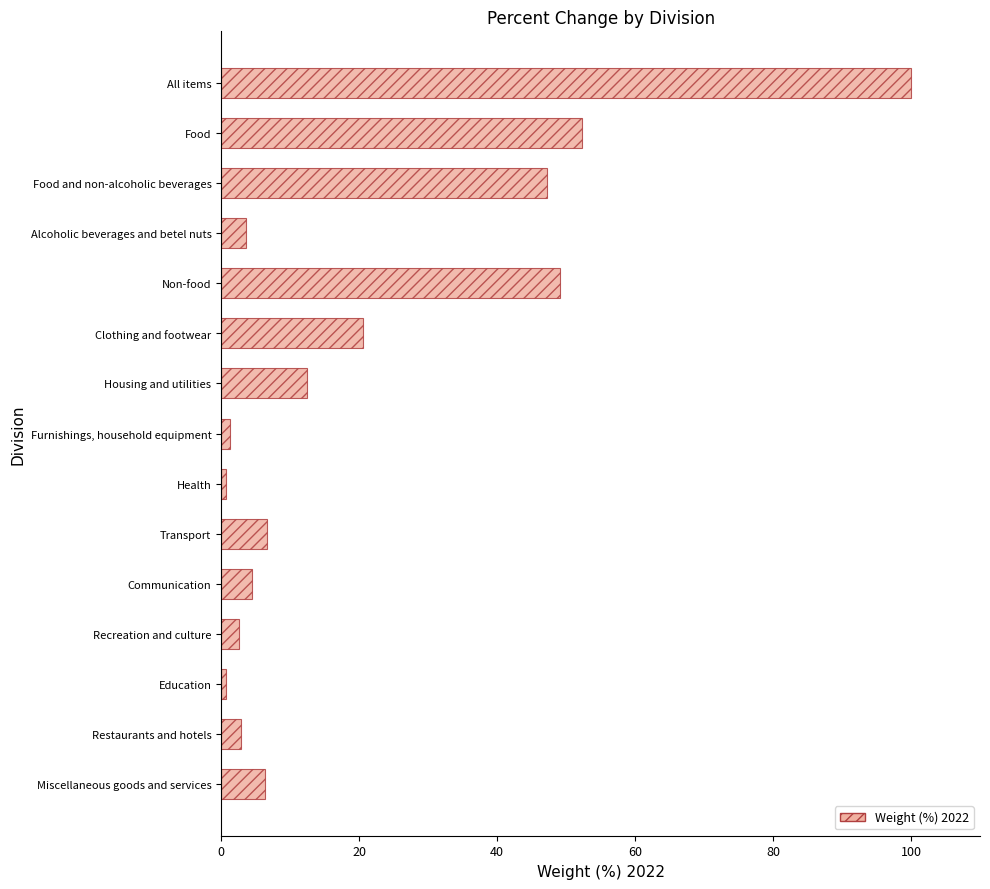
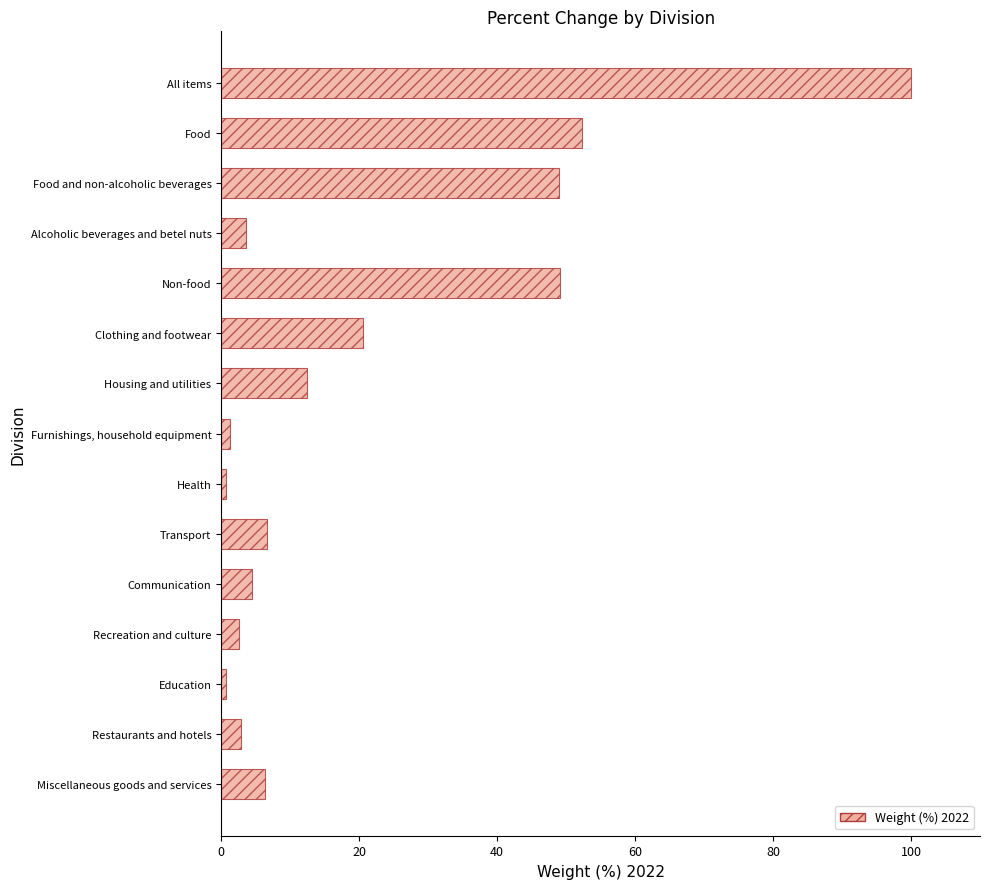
Food and non-alcoholic beverages: 47 -> 49
